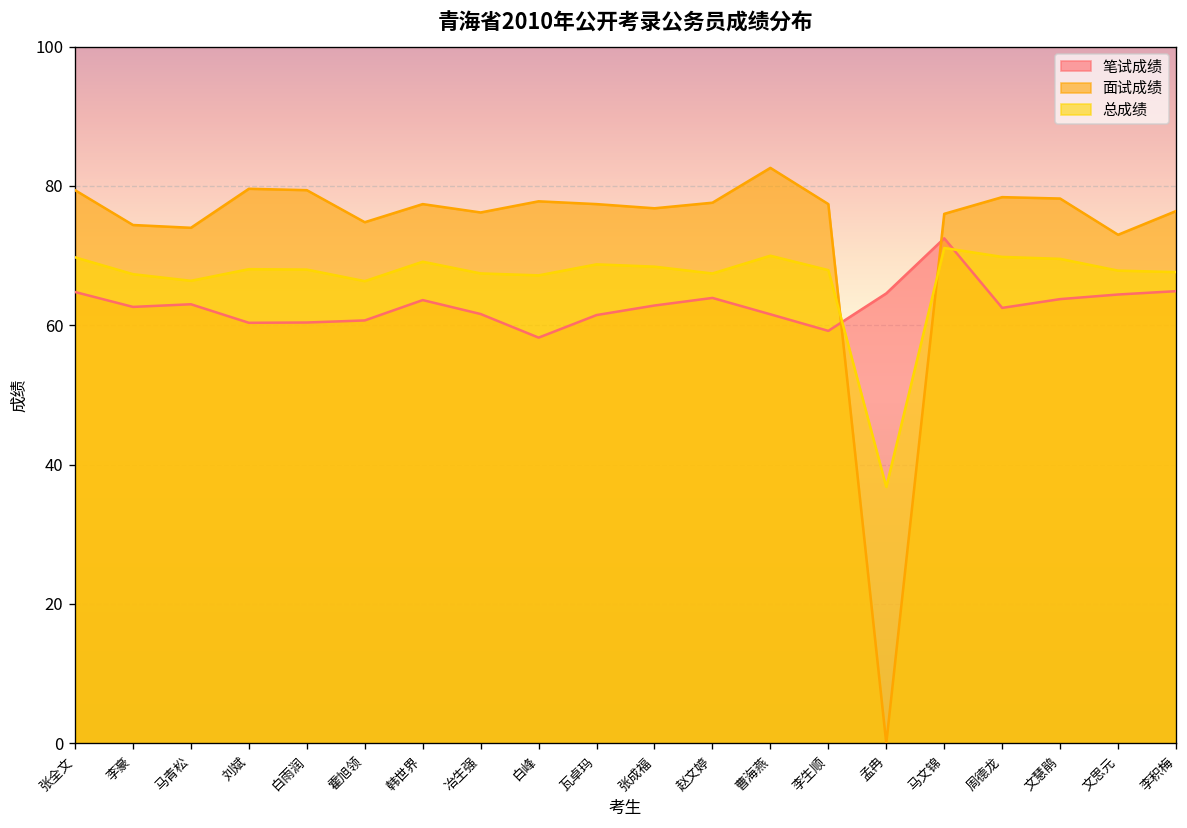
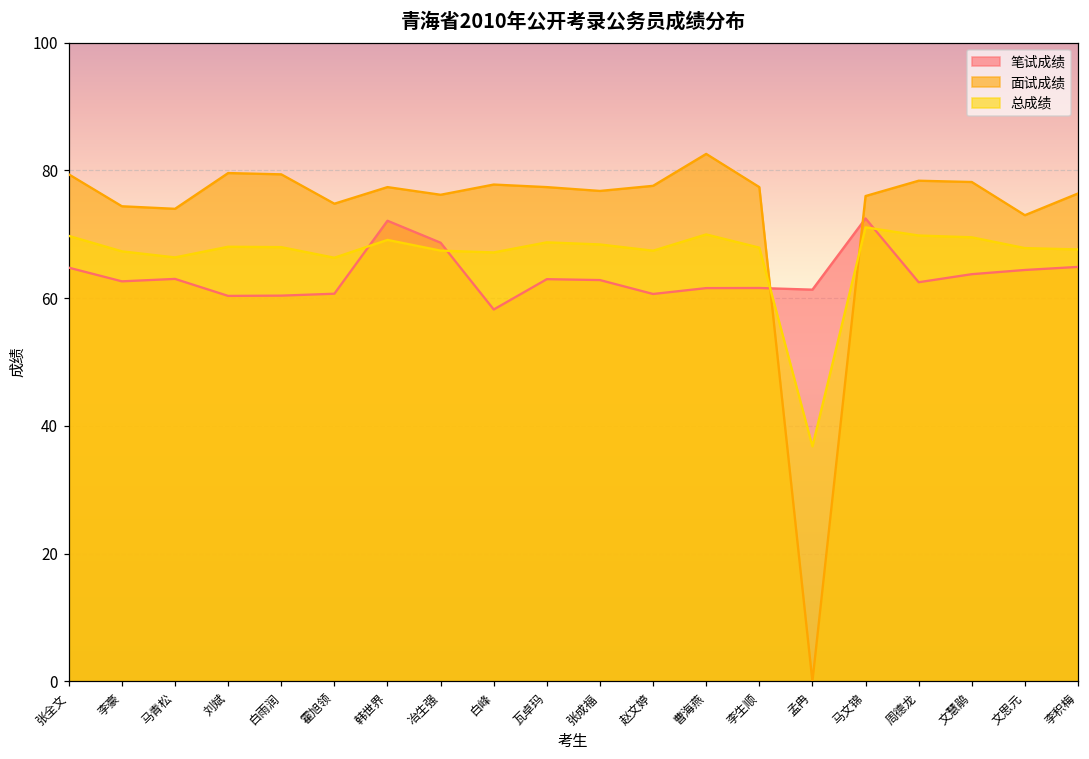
笔试成绩, 韩世界: 64 -> 72
笔试成绩, 冶生强: 62 -> 69
笔试成绩, 瓦卓玛: 61 -> 63
笔试成绩, 赵文婷: 64 -> 61
笔试成绩, 李生顺: 59 -> 62
笔试成绩, 孟冉: 65 -> 61
